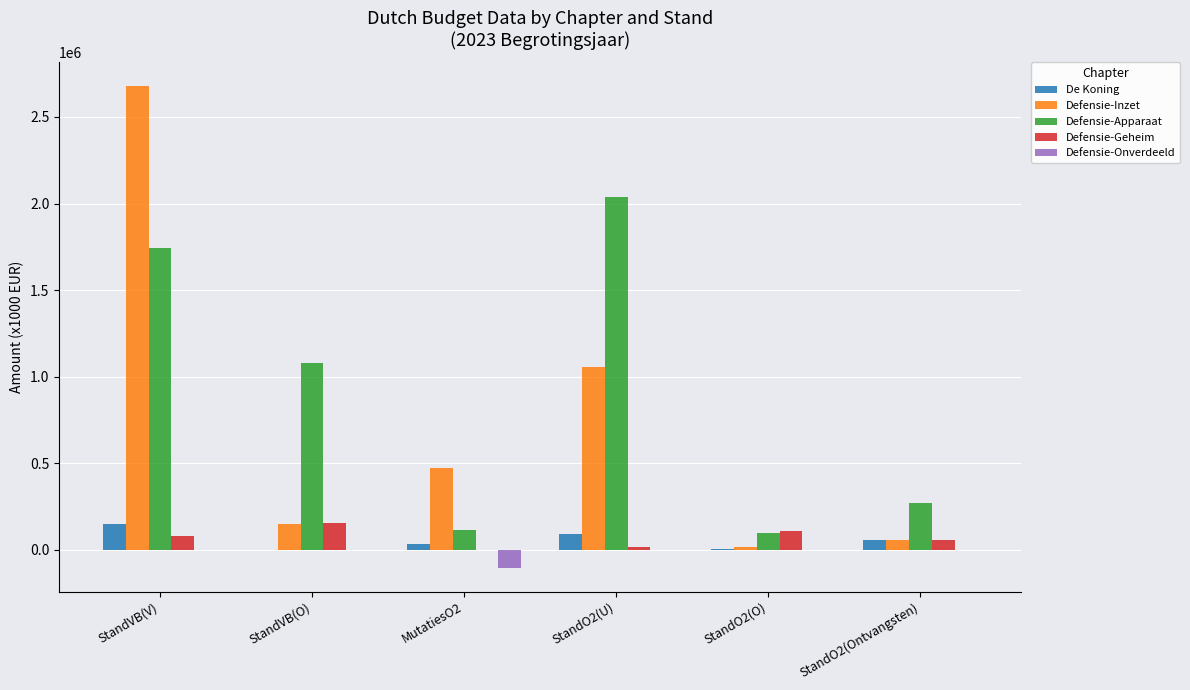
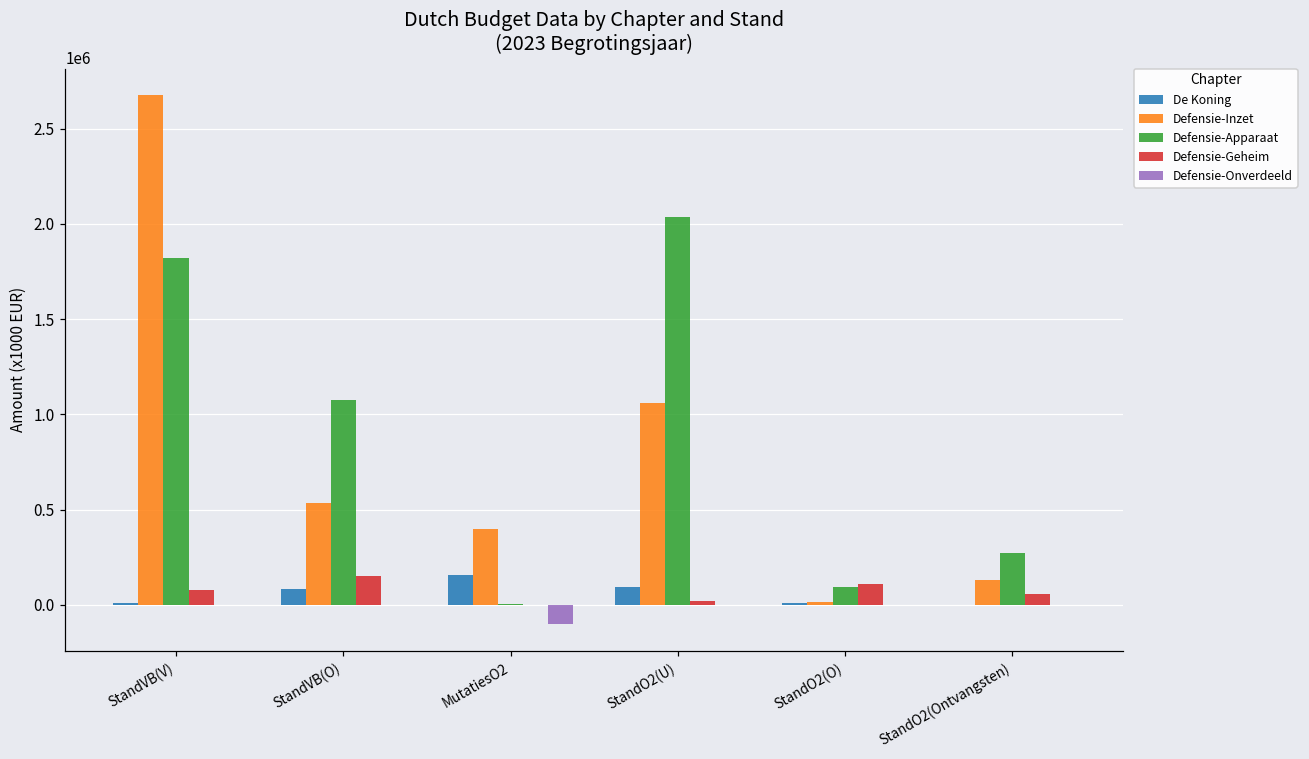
De Koning, StandVB(V): 150000 -> 10000
Defensie-Apparaat, StandVB(V): 1740000 -> 1820000
De Koning, StandVB(O): 0 -> 80000
Defensie-Inzet, StandVB(O): 150000 -> 540000
De Koning, MutatiesO2: 40000 -> 160000
Defensie-Inzet, MutatiesO2: 480000 -> 400000
Defensie-Apparaat, MutatiesO2: 120000 -> 0
De Koning, StandO2(Ontvangsten): 60000 -> 0
Defensie-Inzet, StandO2(Ontvangsten): 60000 -> 130000
